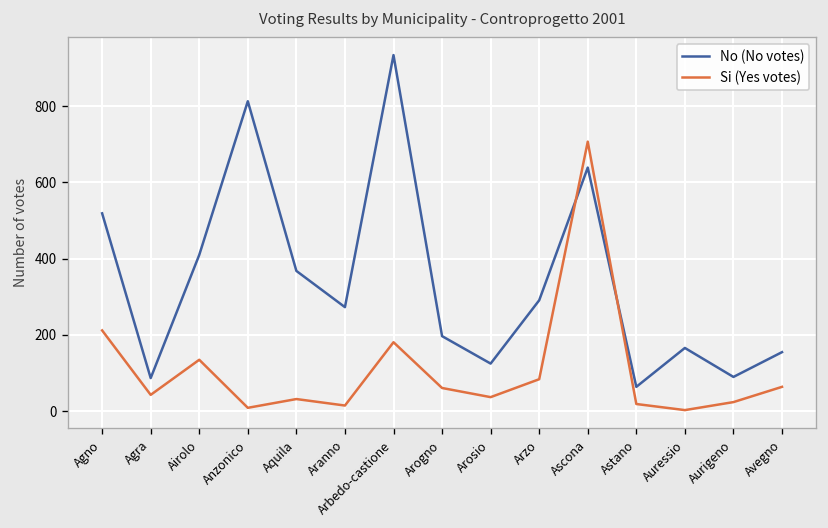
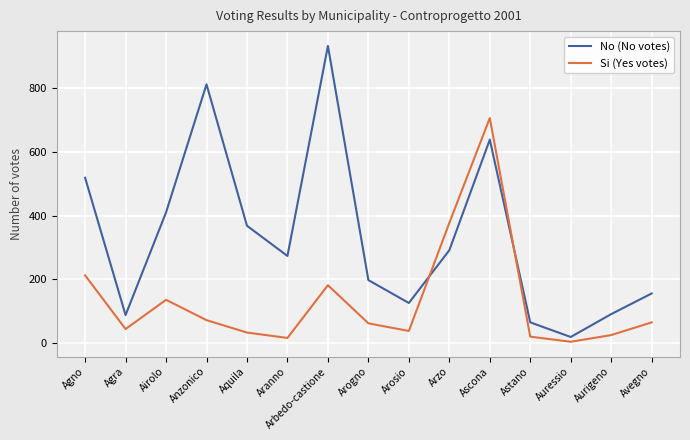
Si (Yes votes), Anzonico: 10 -> 70
Si (Yes votes), Arzo: 80 -> 380
No (No votes), Auressio: 170 -> 20
